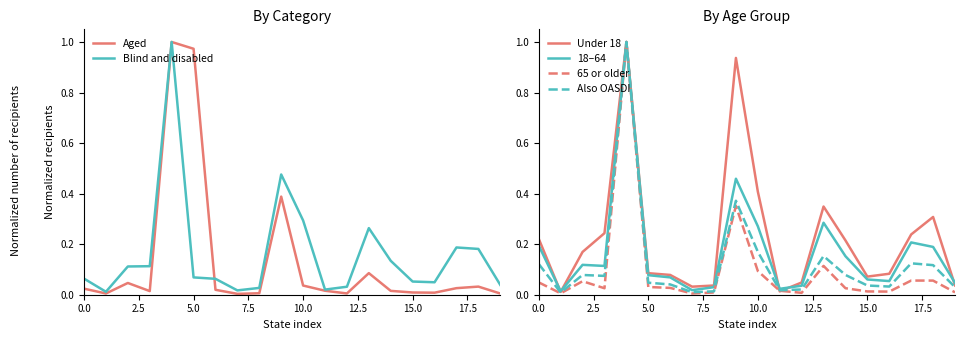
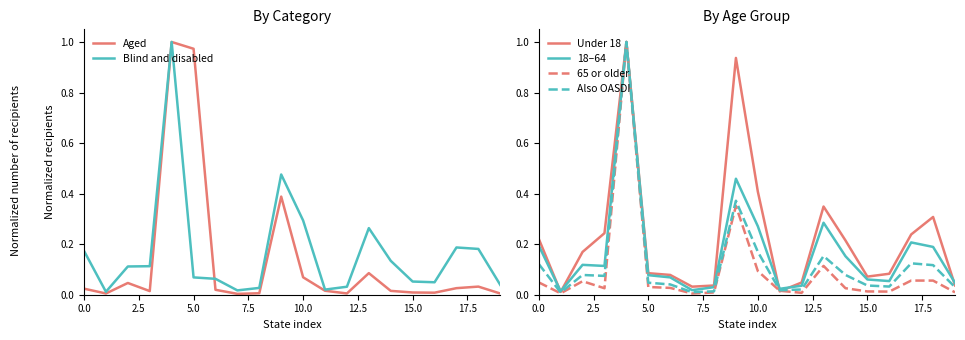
By Category, Blind and disabled, 0.0: 0.06 -> 0.17
By Category, Aged, 10.0: 0.04 -> 0.07
